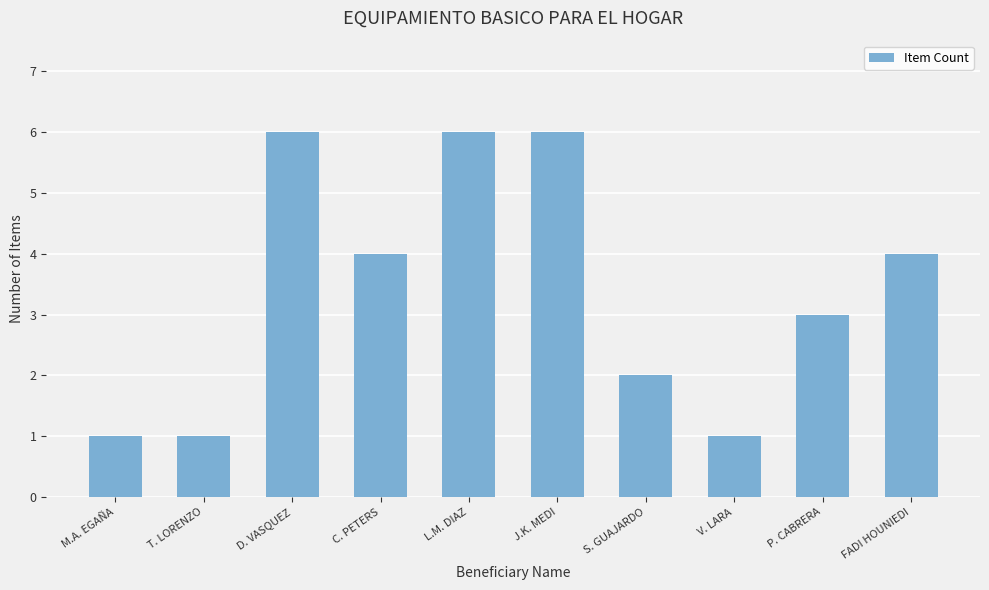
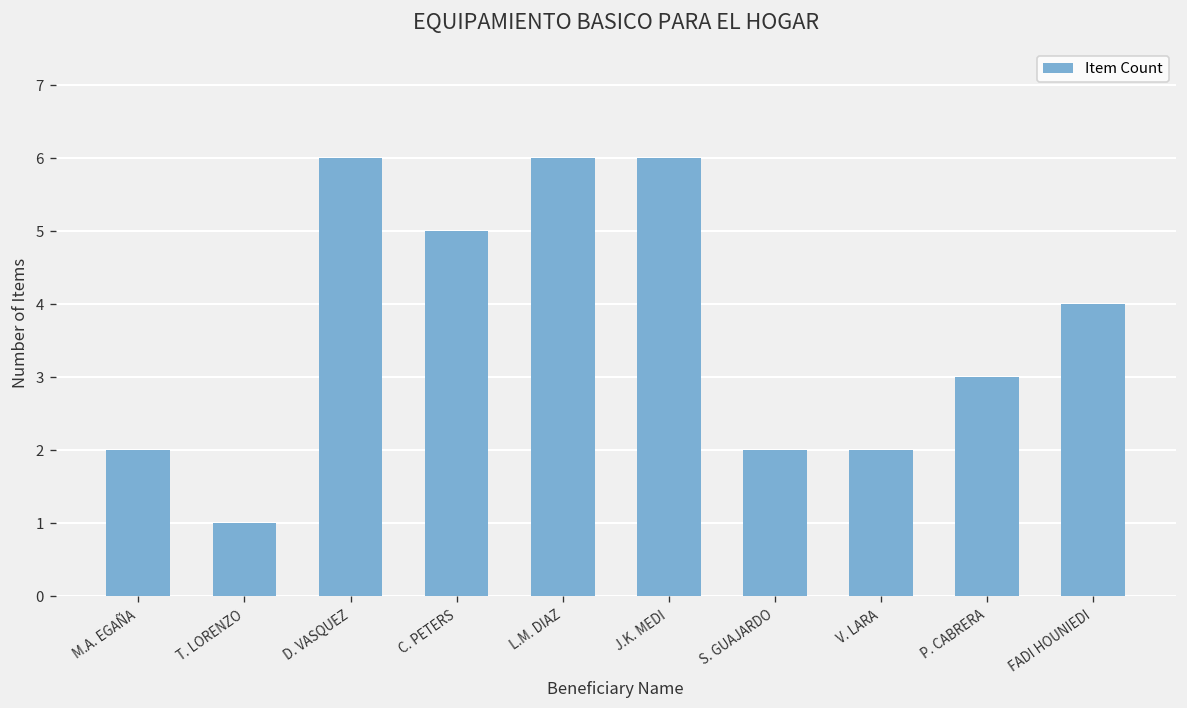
M.A. EGAÑA: 1 -> 2
C. PETERS: 4 -> 5
V. LARA: 1 -> 2
